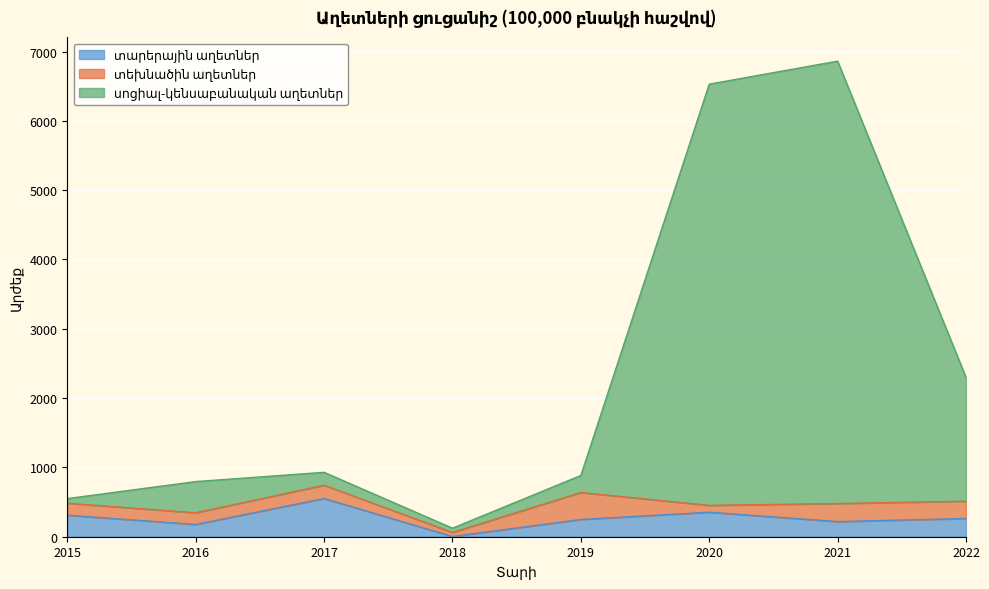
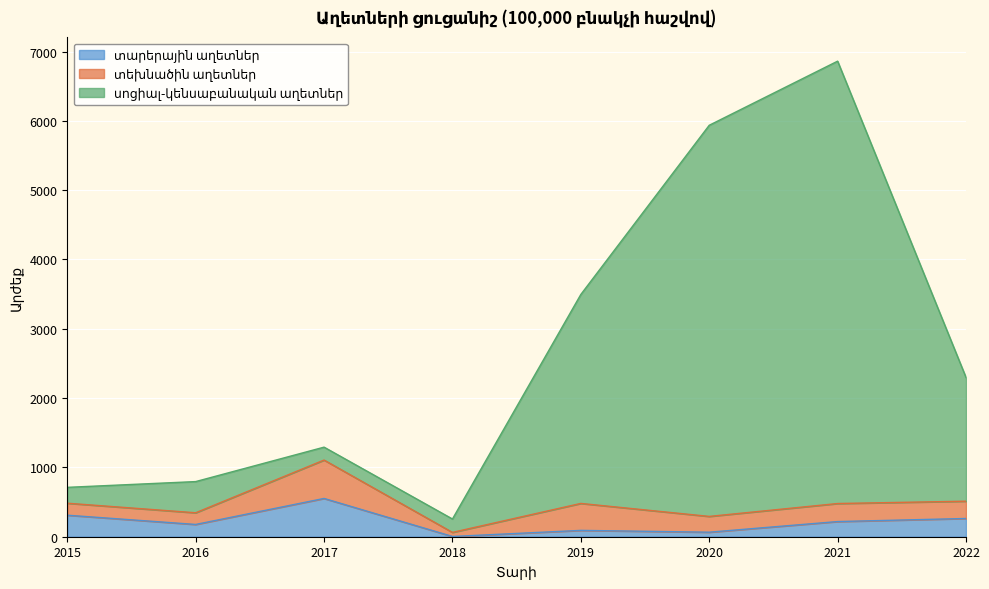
սոցիալ-կենսաբանական աղետներ, 2015: 100 -> 200
տեխնածին աղետներ, 2017: 200 -> 600
սոցիալ-կենսաբանական աղետներ, 2018: 100 -> 200
տարերային աղետներ, 2019: 200 -> 100
սոցիալ-կենսաբանական աղետներ, 2019: 200 -> 3000
տարերային աղետներ, 2020: 400 -> 100
տեխնածին աղետներ, 2020: 100 -> 200
սոցիալ-կենսաբանական աղետներ, 2020: 6100 -> 5600
